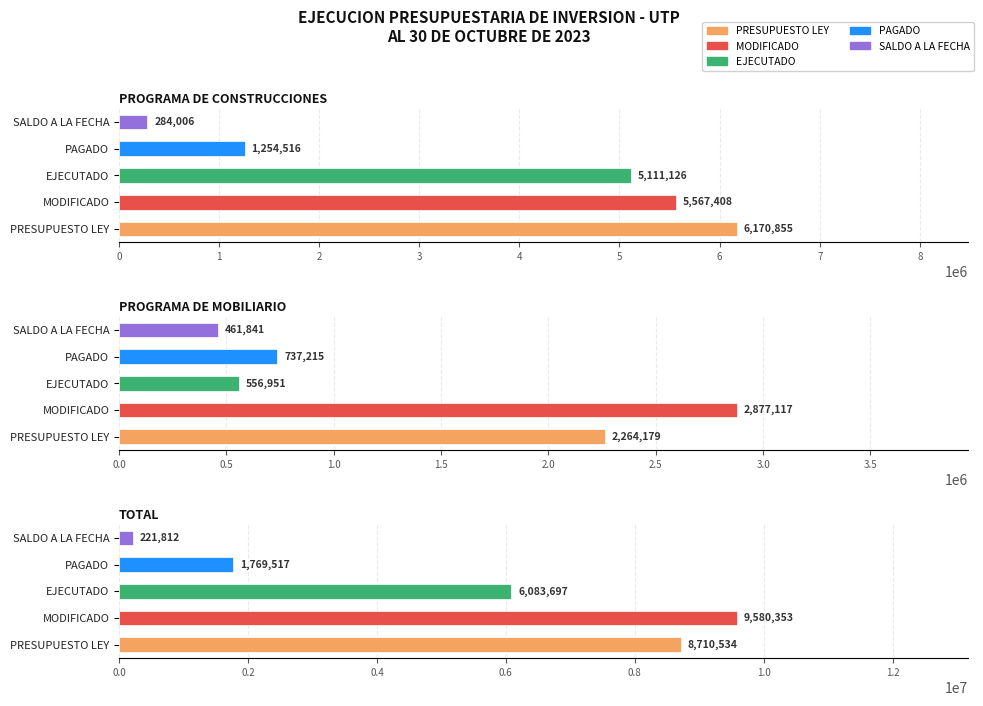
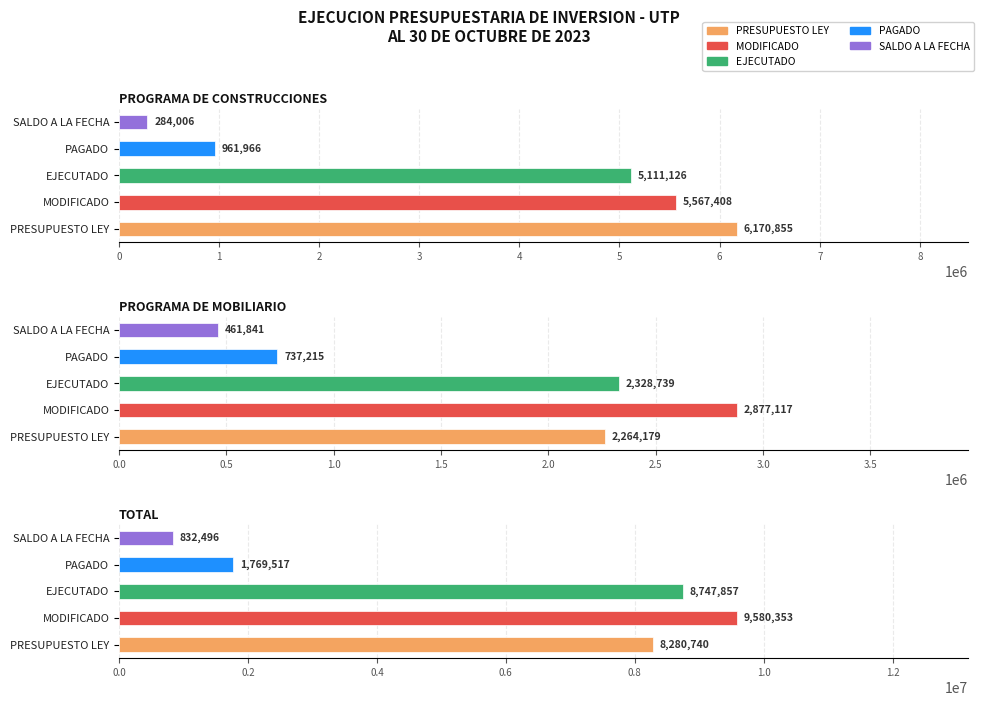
PROGRAMA DE CONSTRUCCIONES, PAGADO: 1,254,516 -> 961,966
PROGRAMA DE MOBILIARIO, EJECUTADO: 556,951 -> 2,328,739
TOTAL, SALDO A LA FECHA: 221,812 -> 832,496
TOTAL, EJECUTADO: 6,083,697 -> 8,747,857
TOTAL, PRESUPUESTO LEY: 8,710,534 -> 8,280,740
